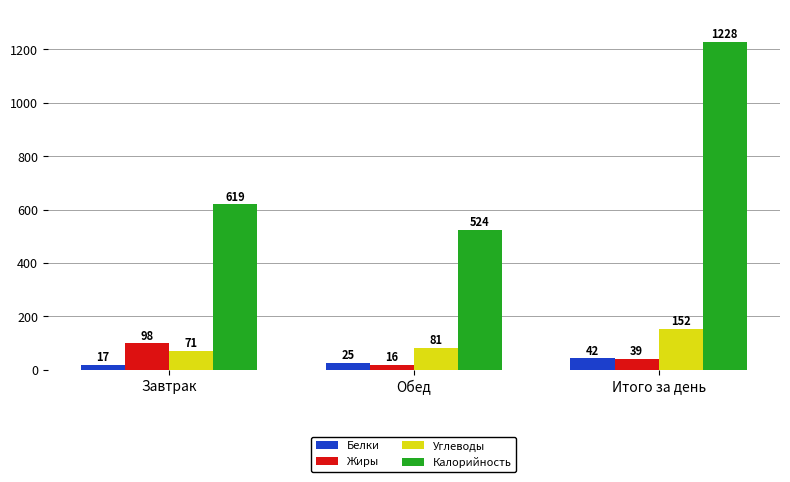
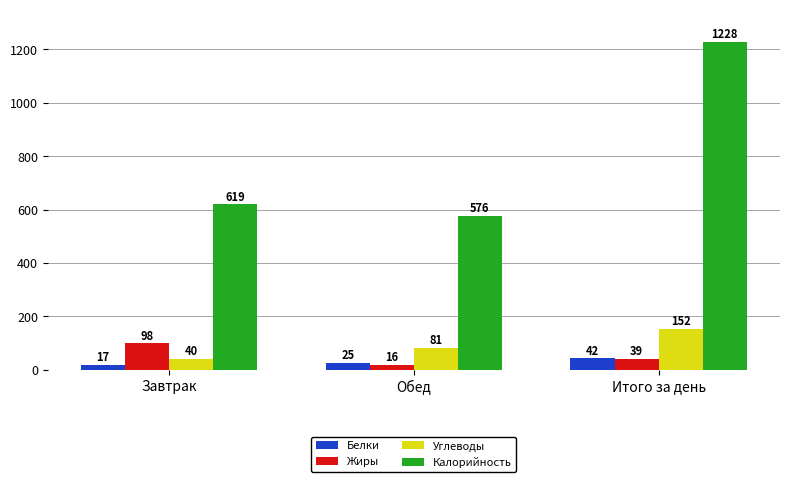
Углеводы, Завтрак: 71 -> 40
Калорийность, Обед: 524 -> 576
